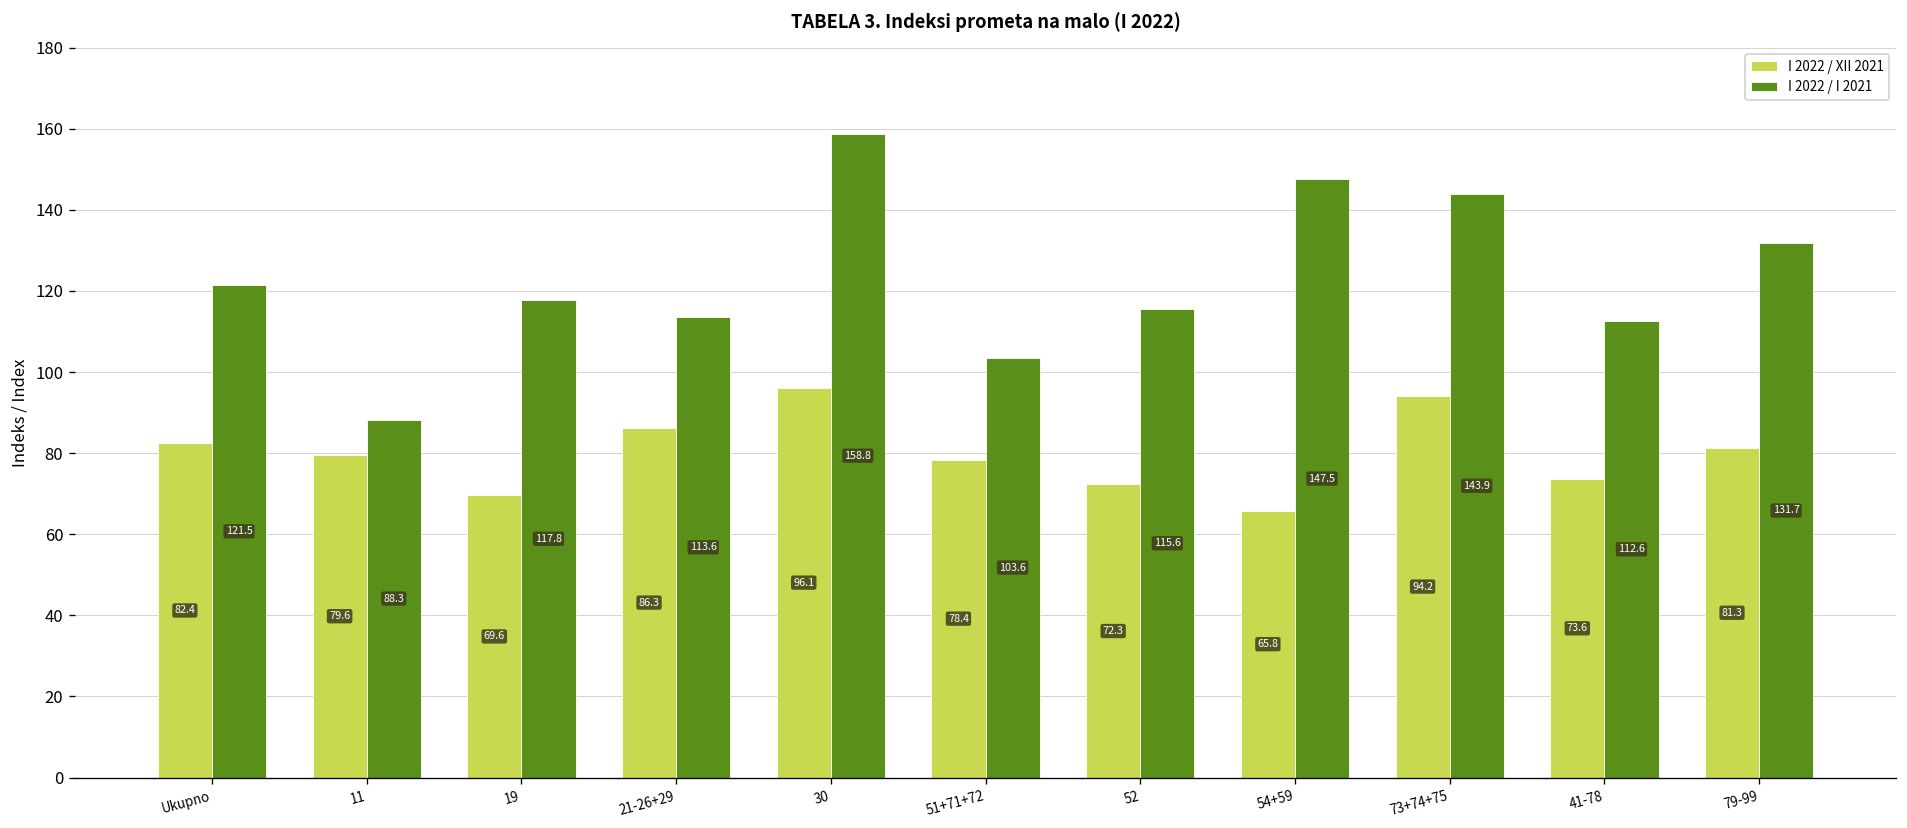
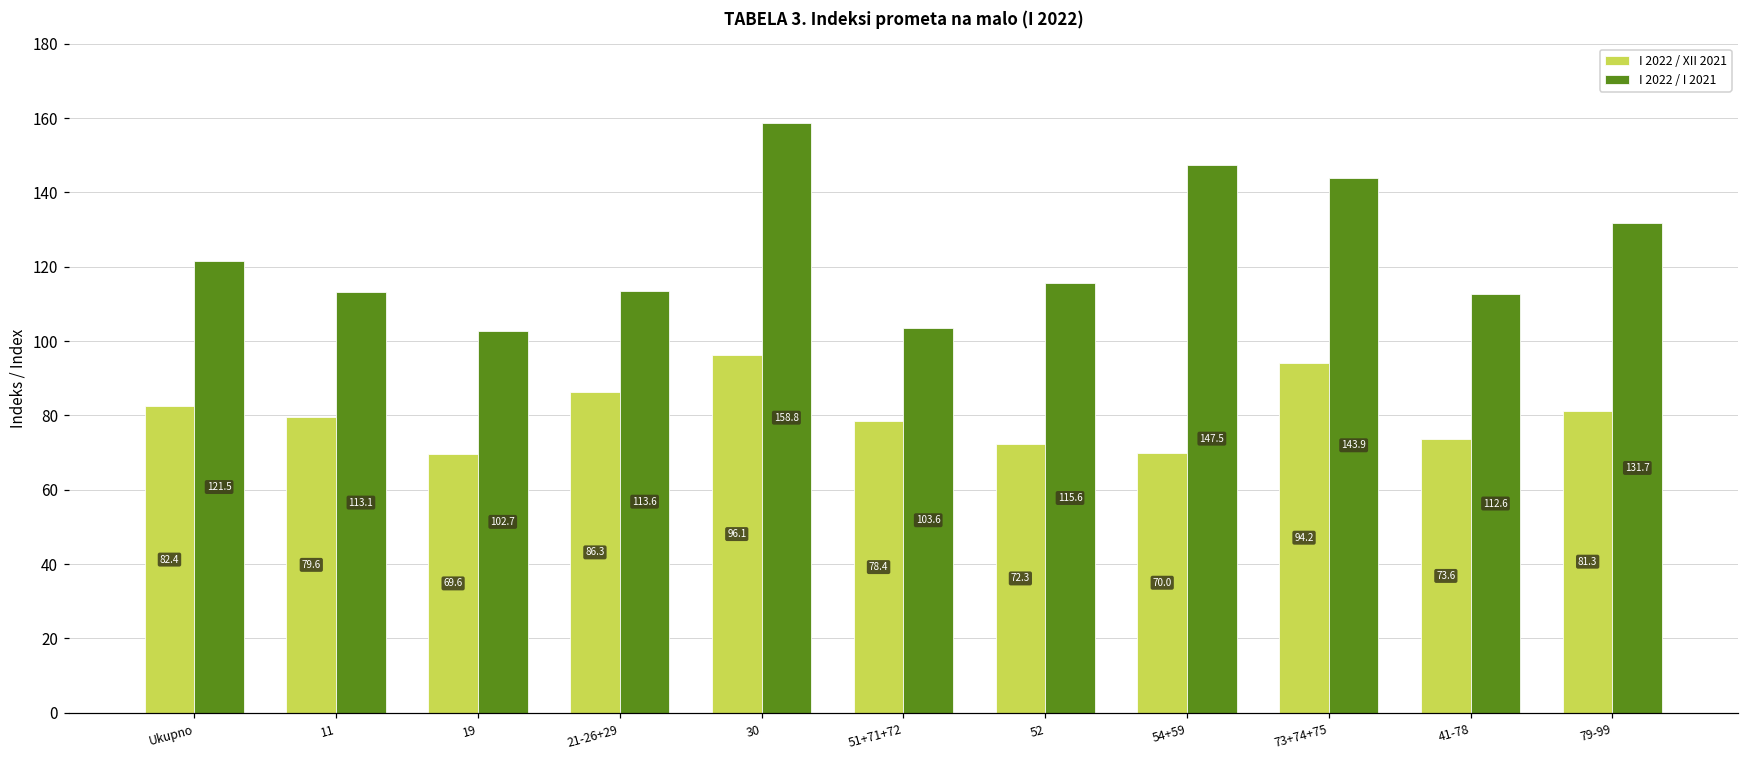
I 2022 / I 2021, 11: 88.3 -> 113.1
I 2022 / I 2021, 19: 117.8 -> 102.7
I 2022 / XII 2021, 54+59: 65.8 -> 70.0
